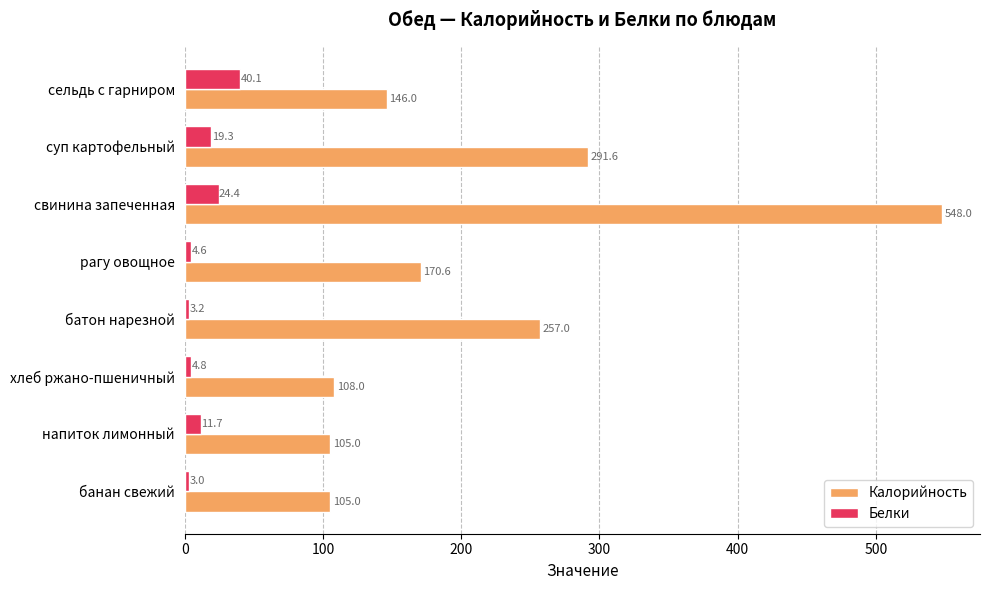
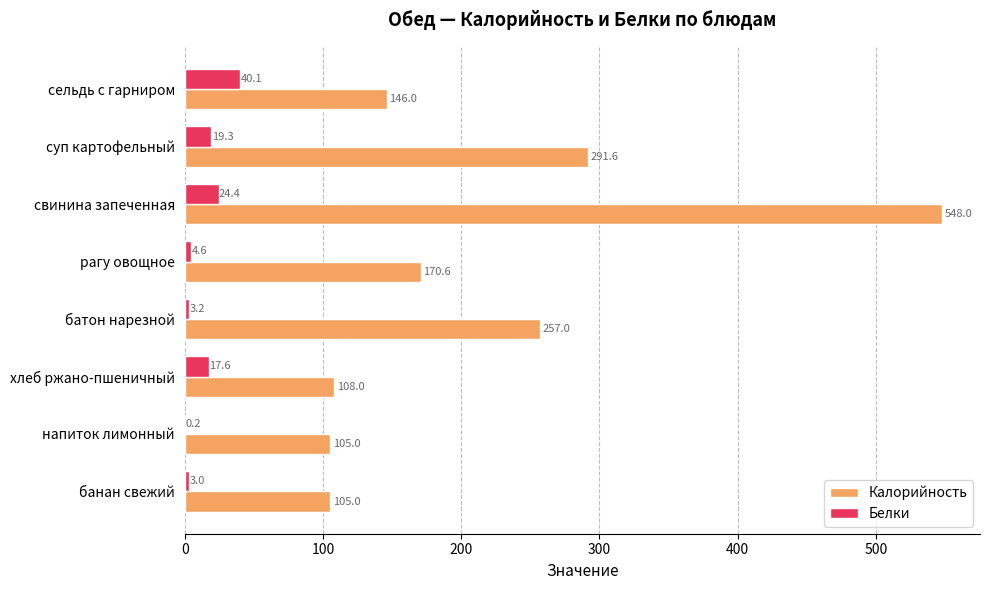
Белки, хлеб ржано-пшеничный: 4.8 -> 17.6
Белки, напиток лимонный: 11.7 -> 0.2
